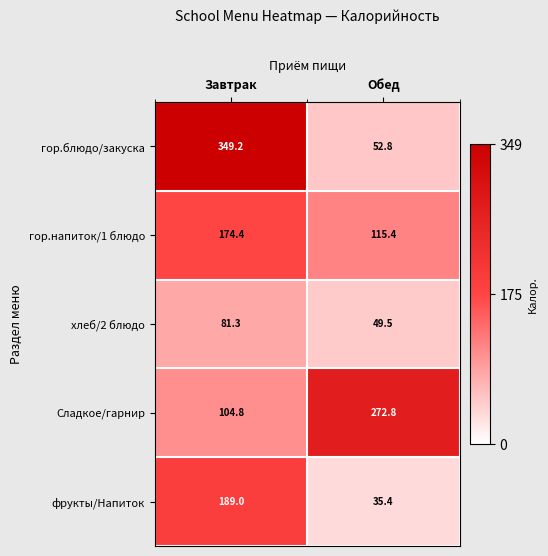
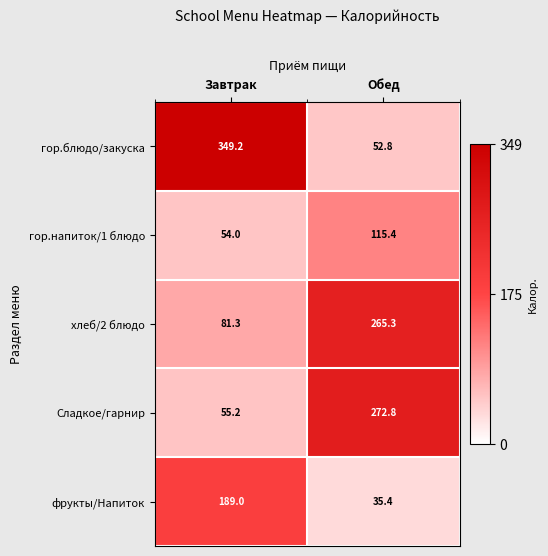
гор.напиток/1 блюдо, Завтрак: 174.4 -> 54.0
хлеб/2 блюдо, Обед: 49.5 -> 265.3
Сладкое/гарнир, Завтрак: 104.8 -> 55.2
